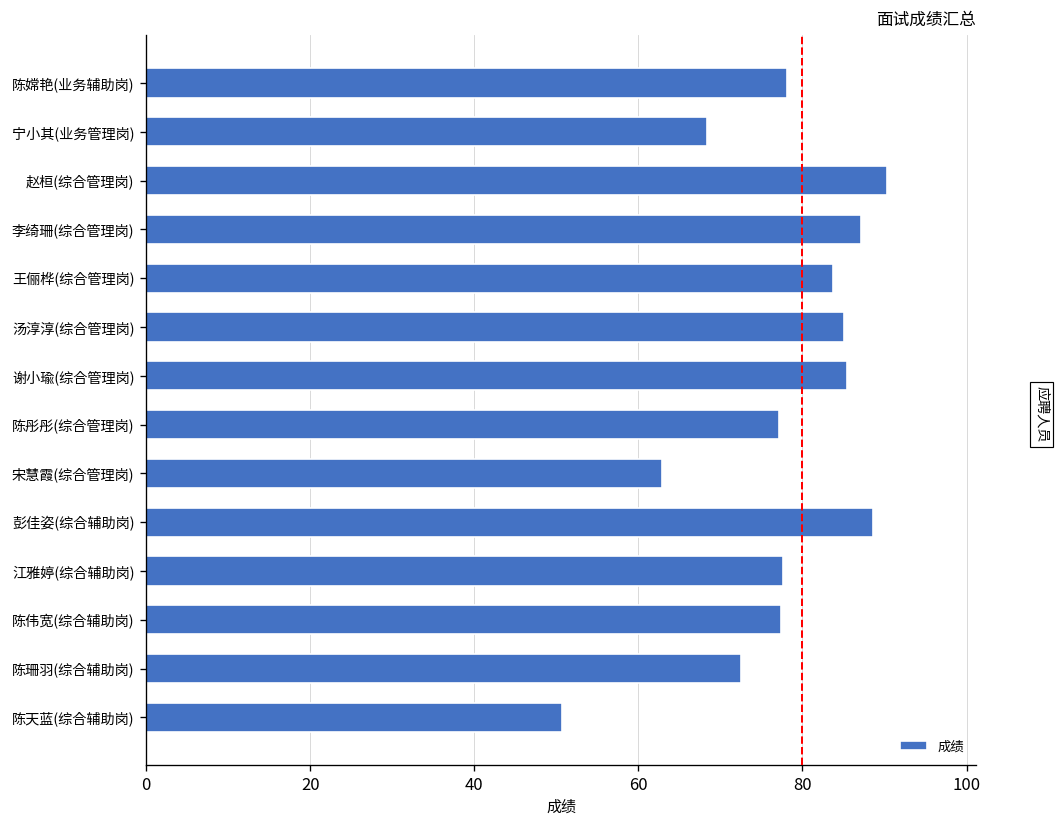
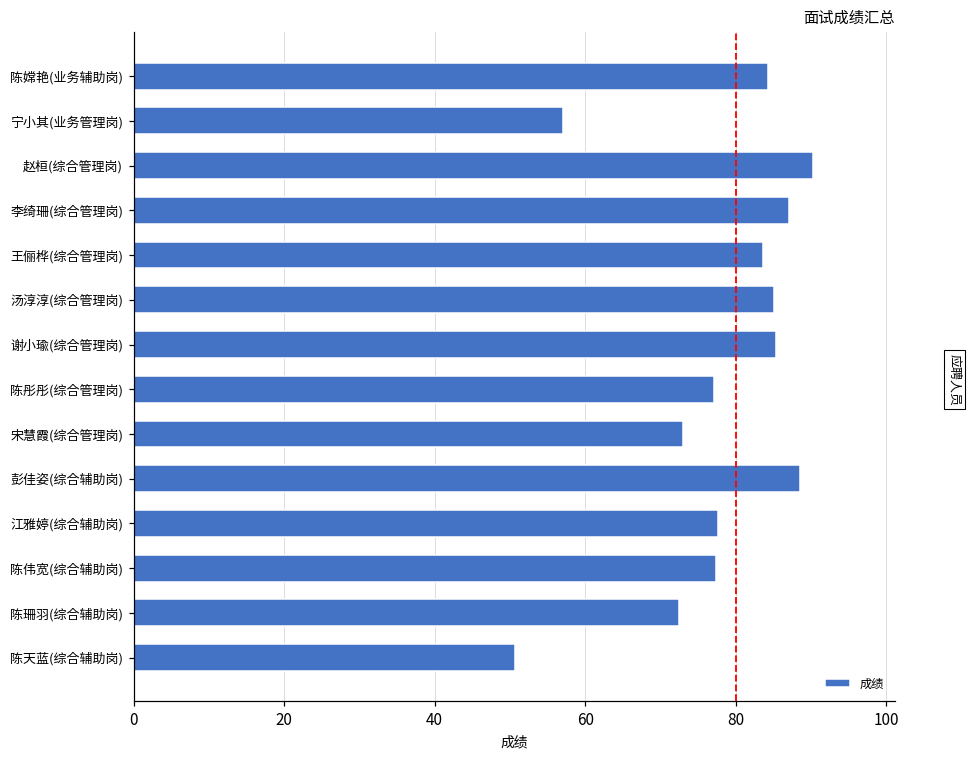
陈嫦艳(业务辅助岗): 78 -> 84
宁小其(业务管理岗): 68 -> 57
宋慧霞(综合管理岗): 63 -> 73
